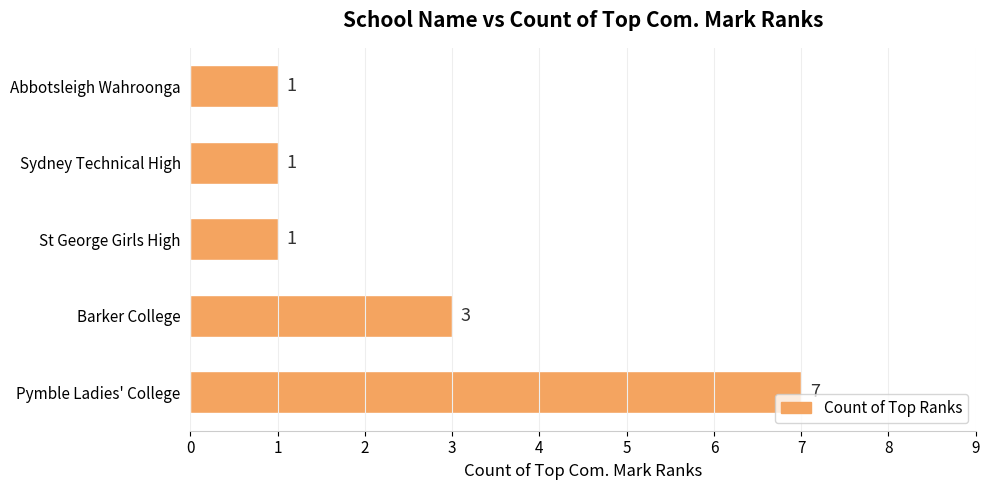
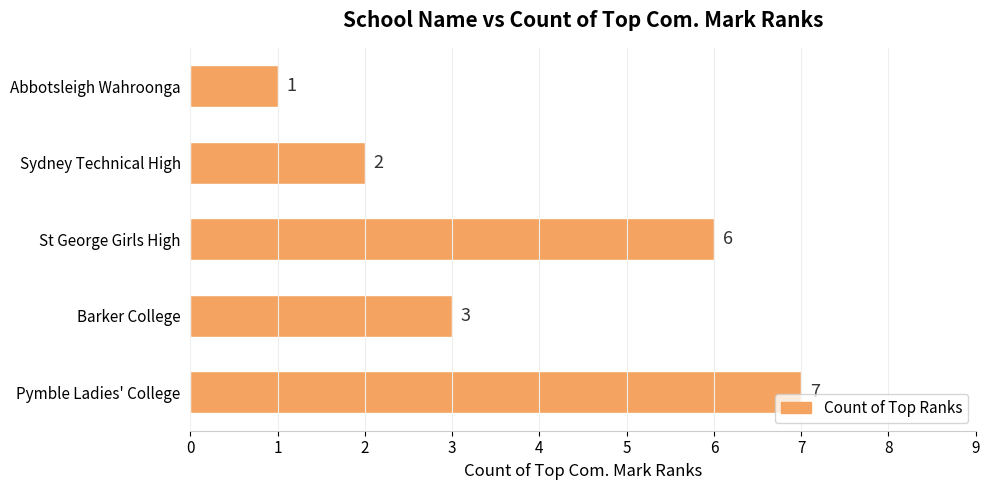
Sydney Technical High: 1 -> 2
St George Girls High: 1 -> 6
